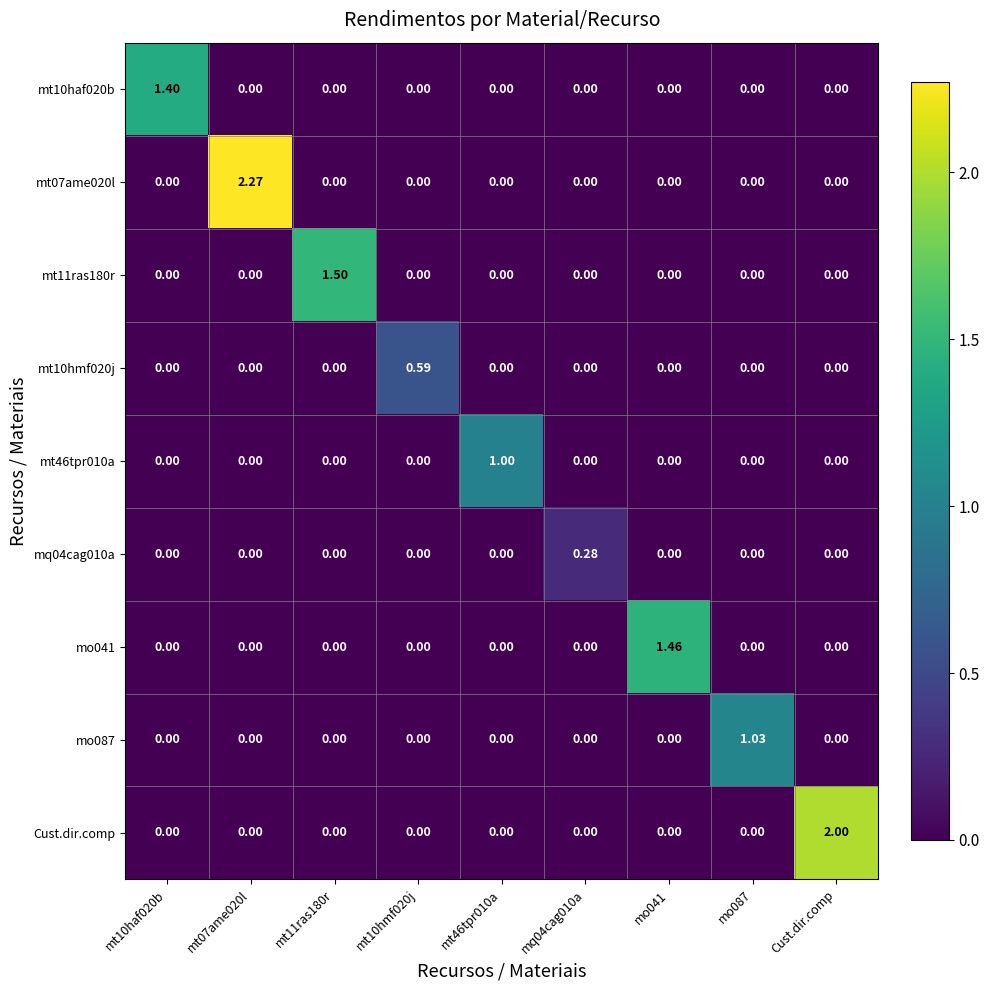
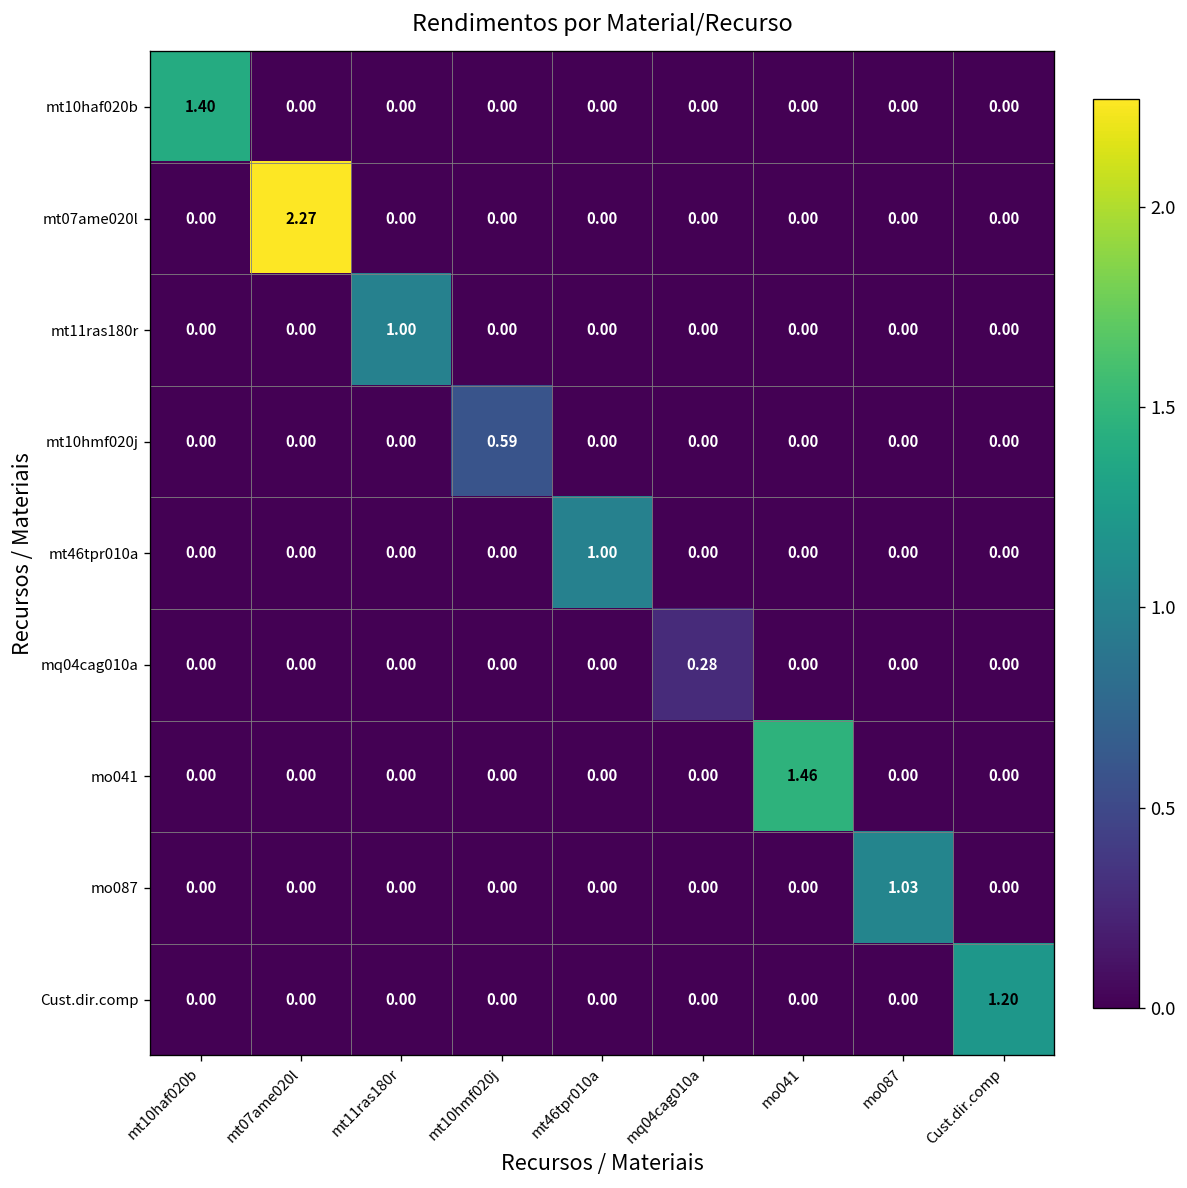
mt11ras180r, mt11ras180r: 1.50 -> 1.00
Cust.dir.comp, Cust.dir.comp: 2.00 -> 1.20
